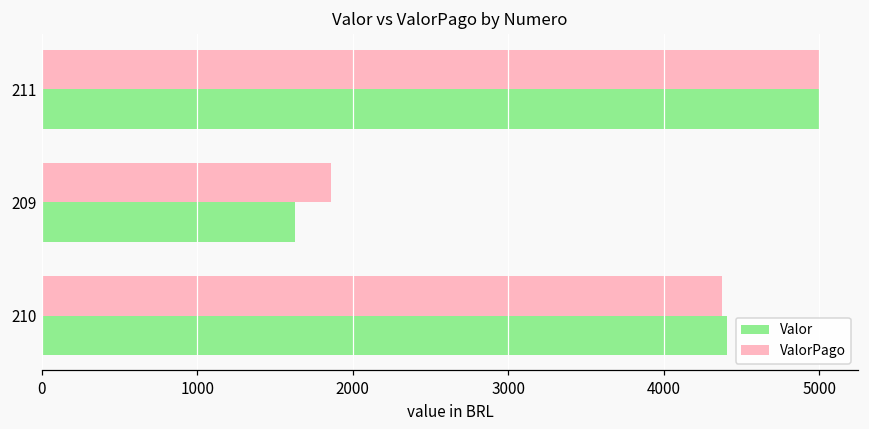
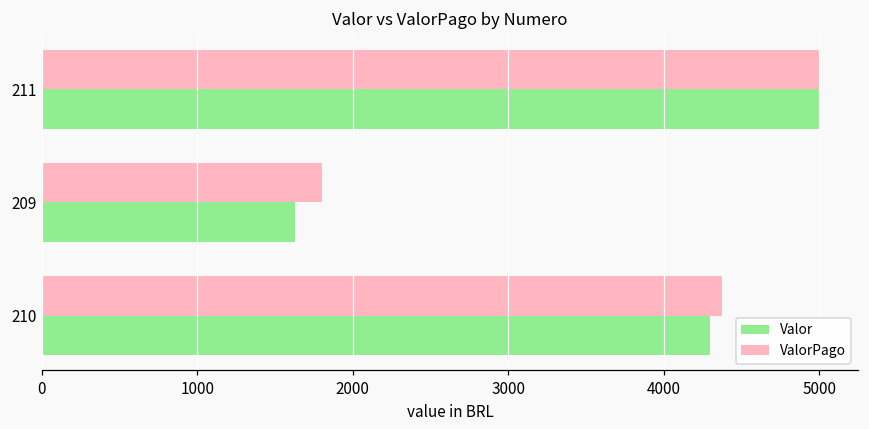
ValorPago, 209: 1860 -> 1800
Valor, 210: 4410 -> 4300
